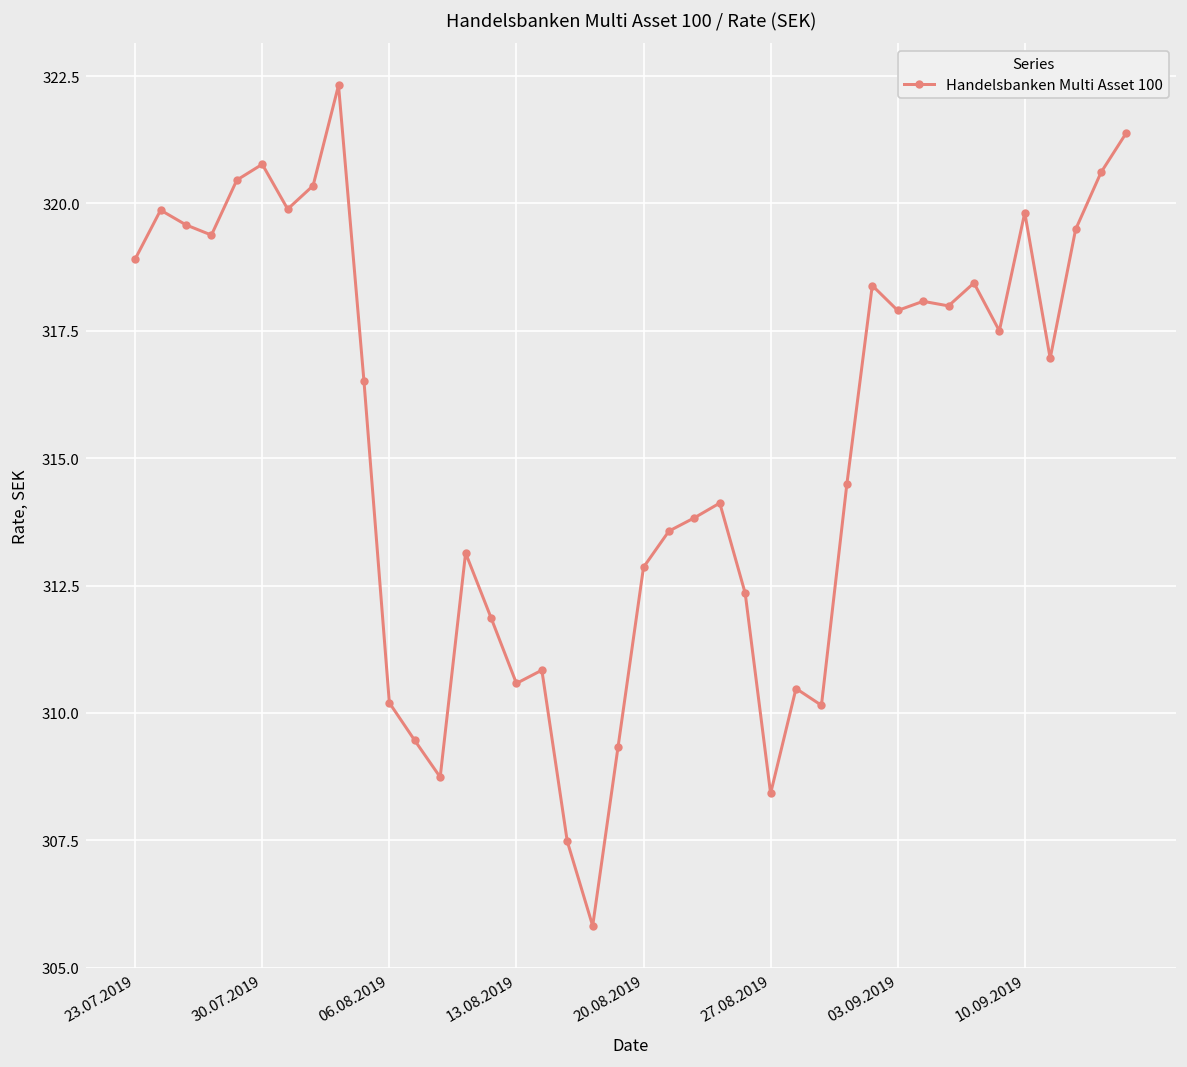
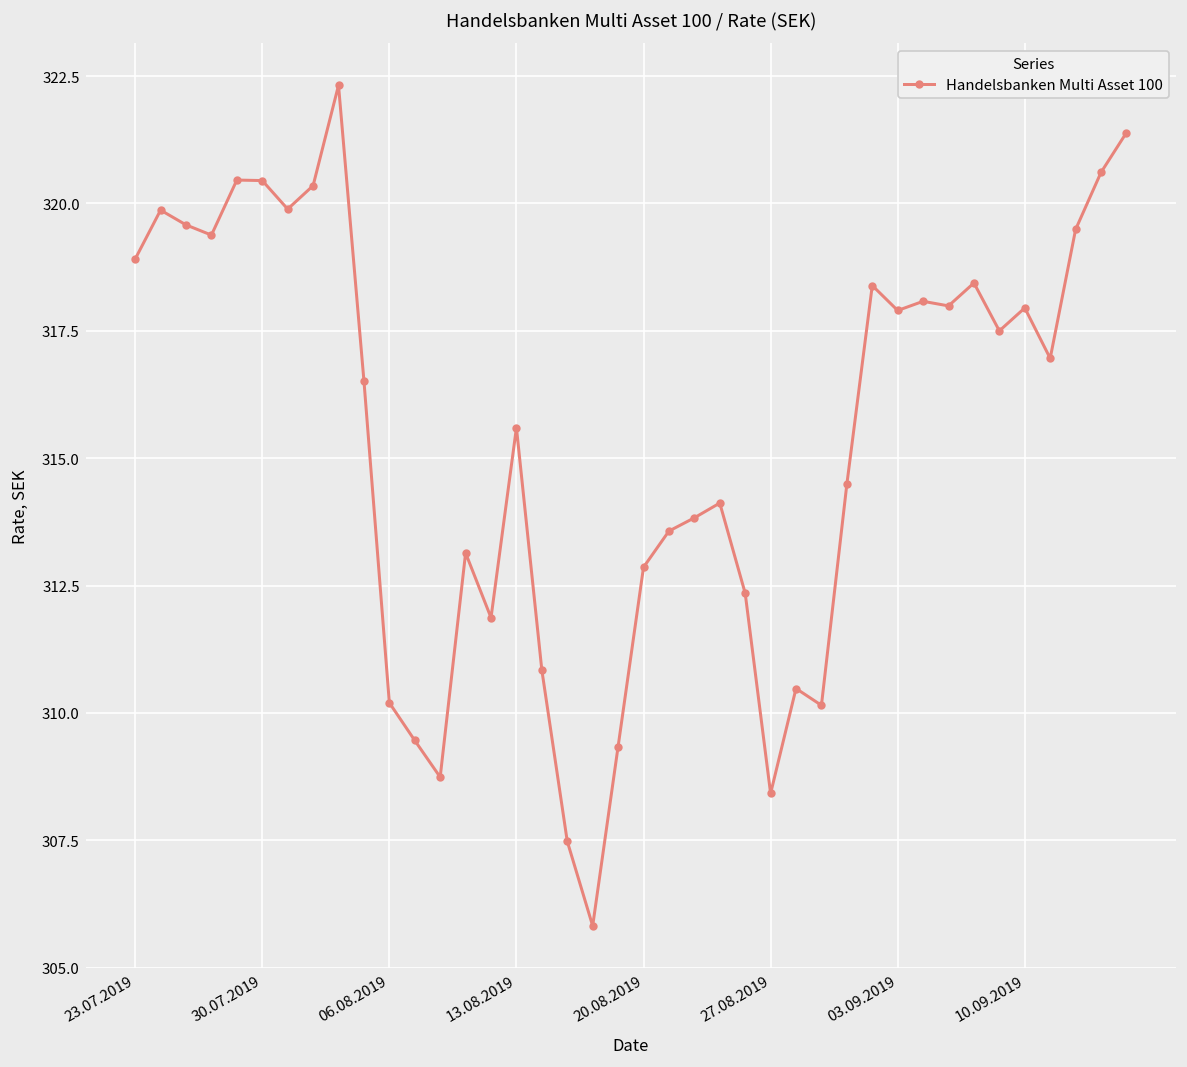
30.07.2019: 320.8 -> 320.5
13.08.2019: 310.6 -> 315.6
10.09.2019: 319.8 -> 318.0
